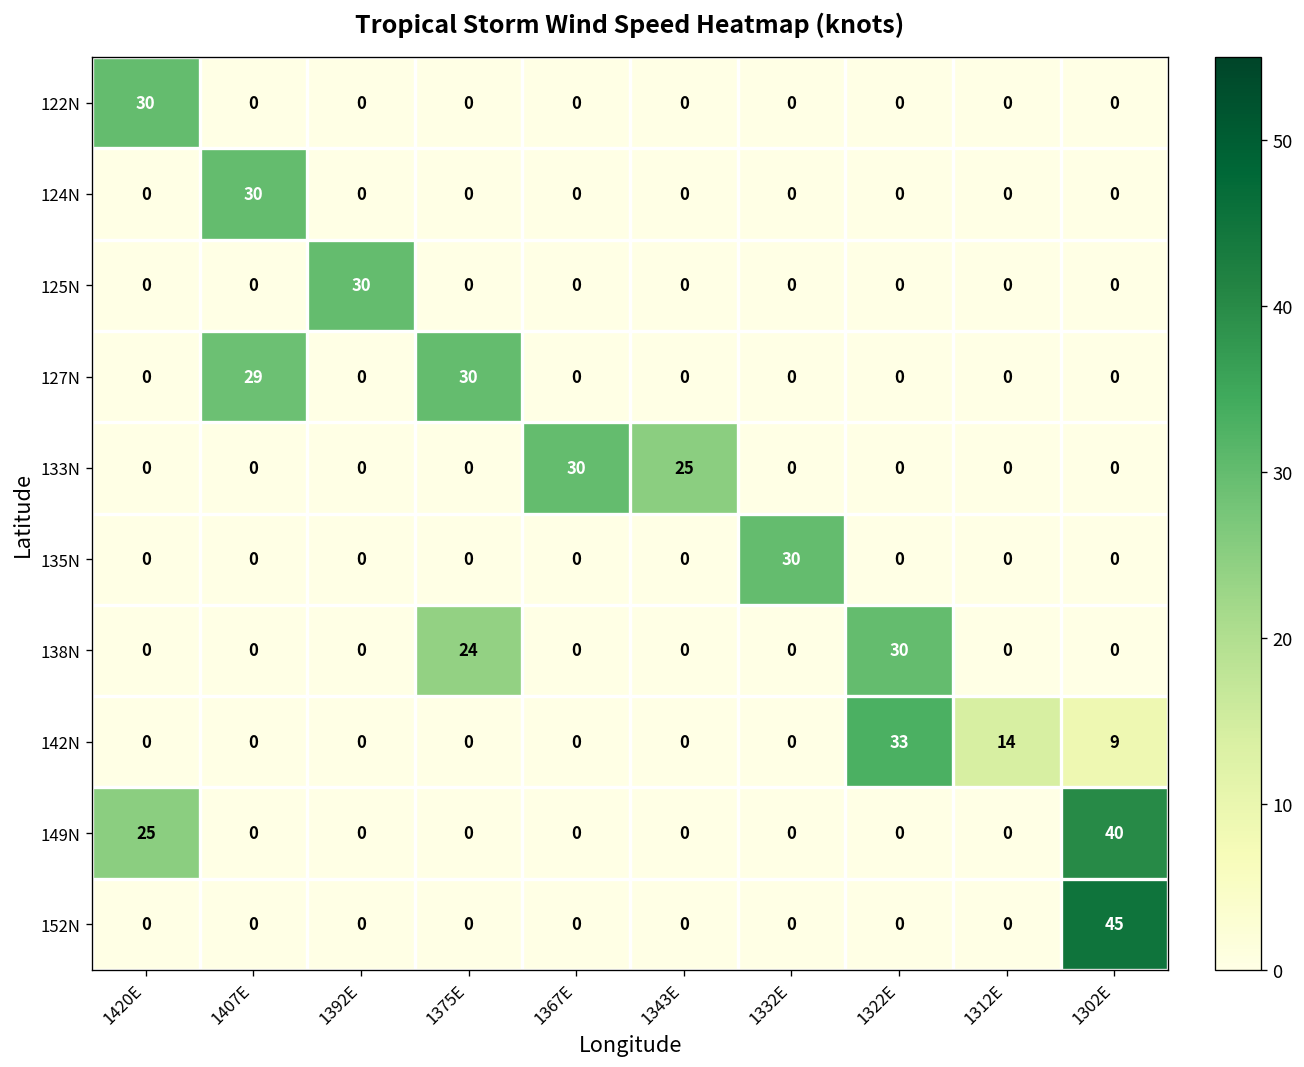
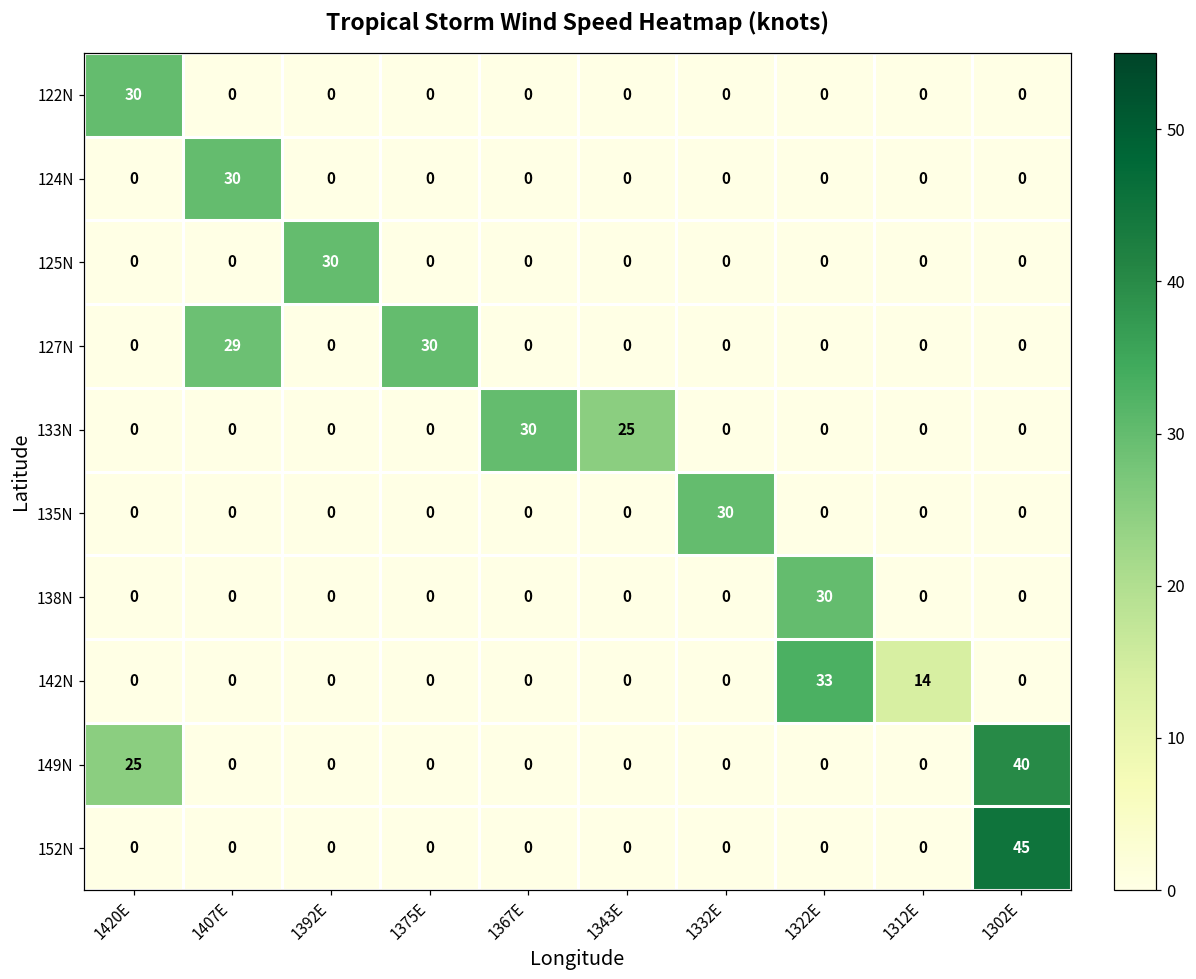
138N, 1375E: 24 -> 0
142N, 1302E: 9 -> 0
